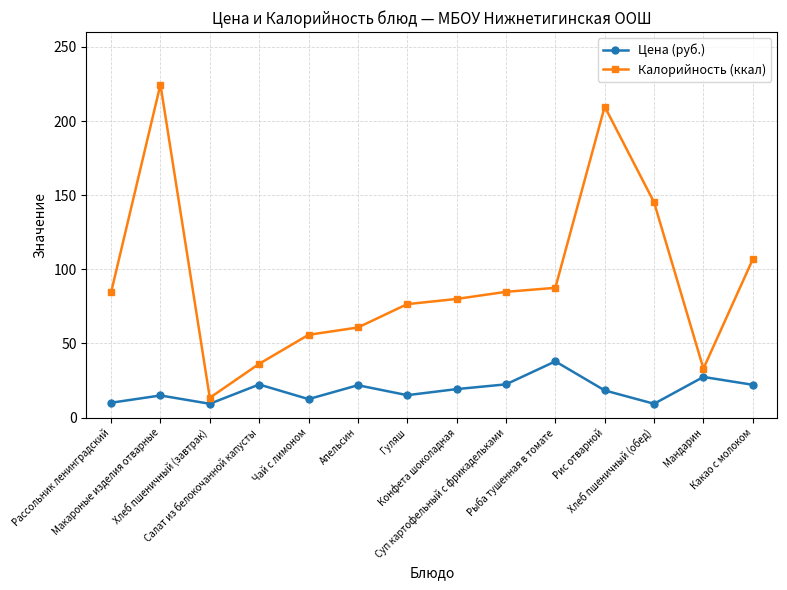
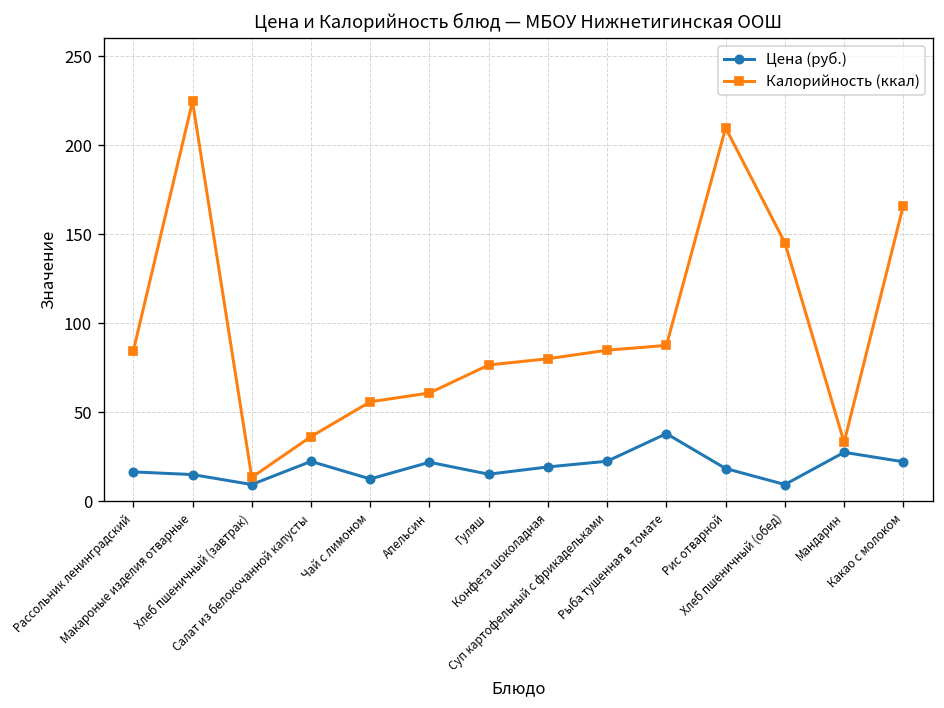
Цена (руб.), Рассольник ленинградский: 10 -> 16
Калорийность (ккал), Какао с молоком: 107 -> 166
